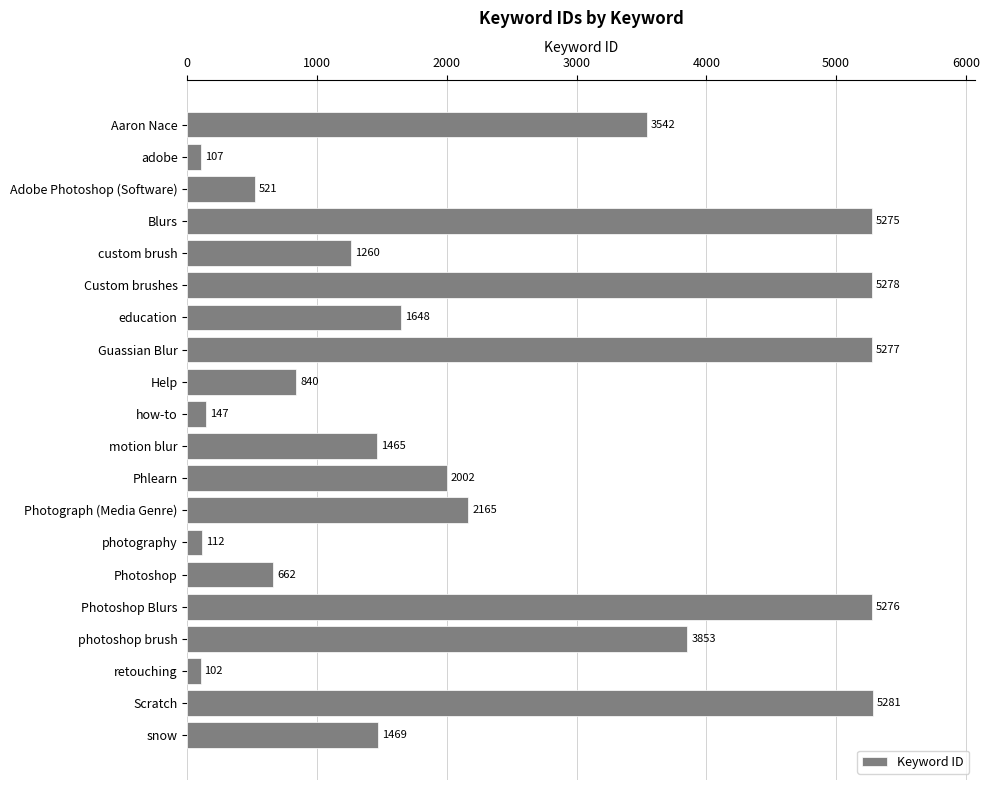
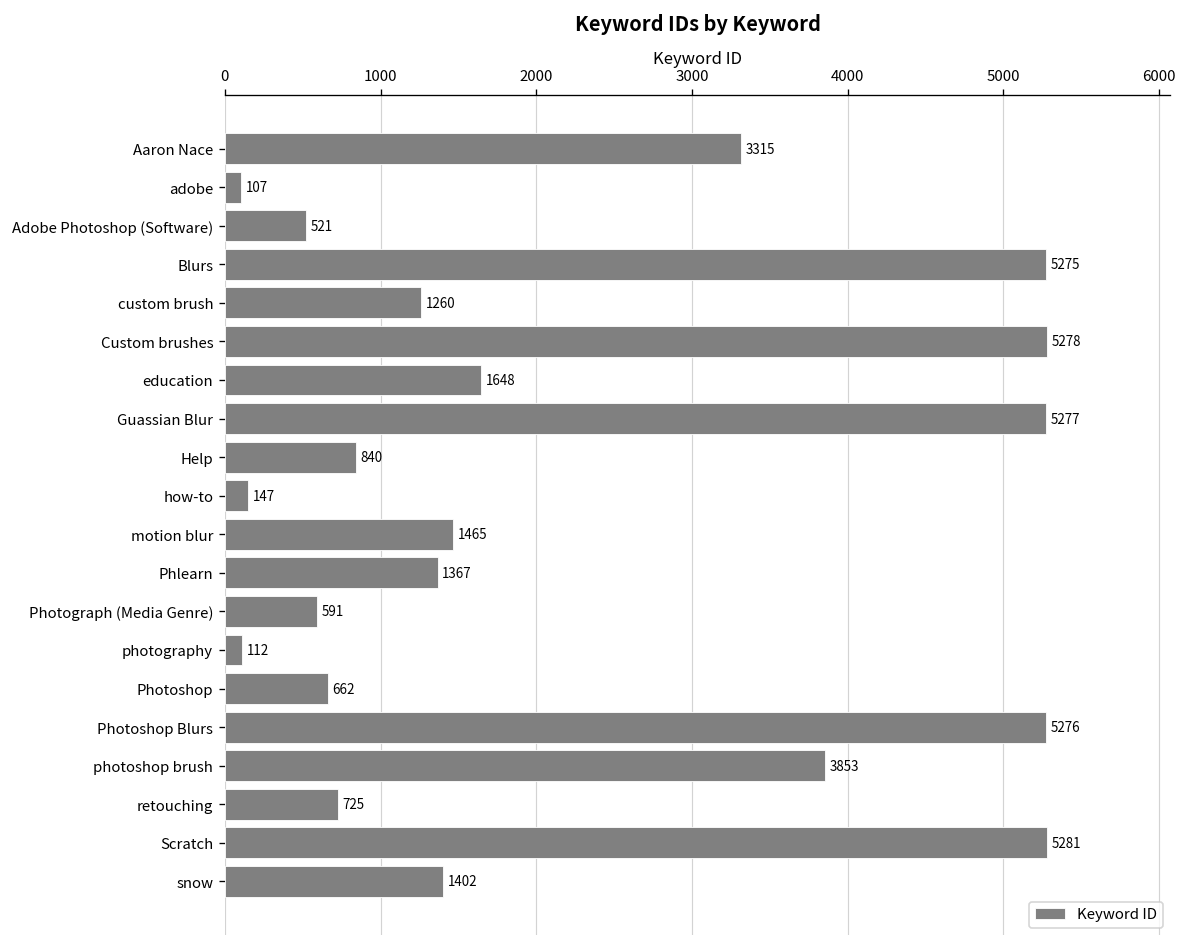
Aaron Nace: 3542 -> 3315
Phlearn: 2002 -> 1367
Photograph (Media Genre): 2165 -> 591
retouching: 102 -> 725
snow: 1469 -> 1402
